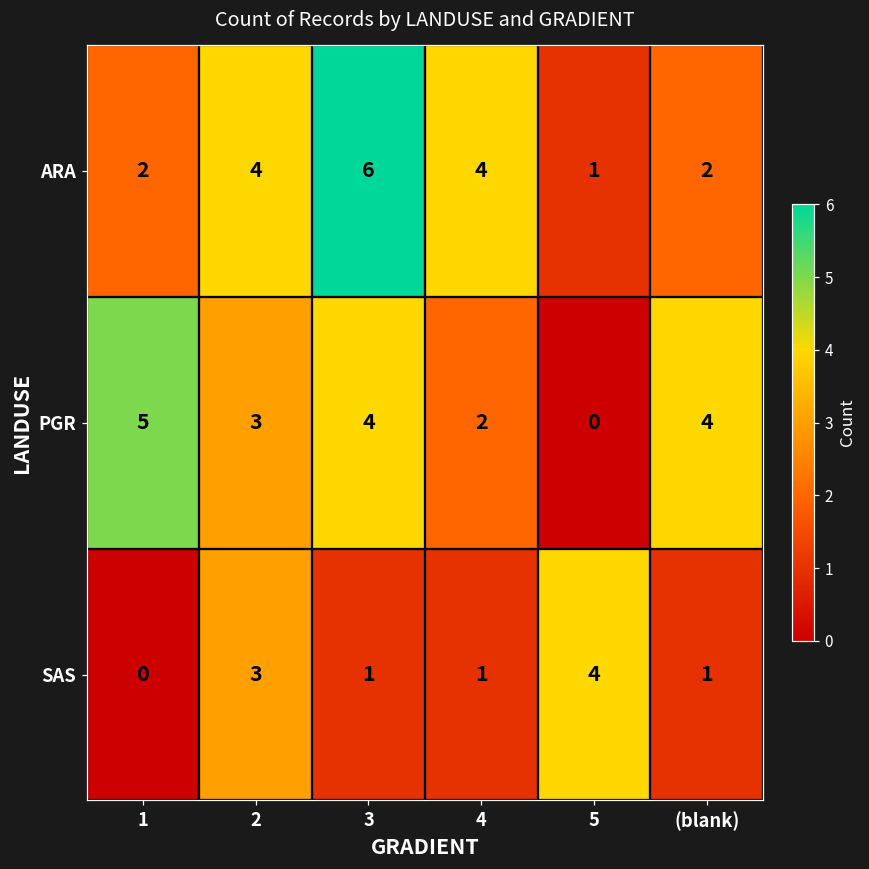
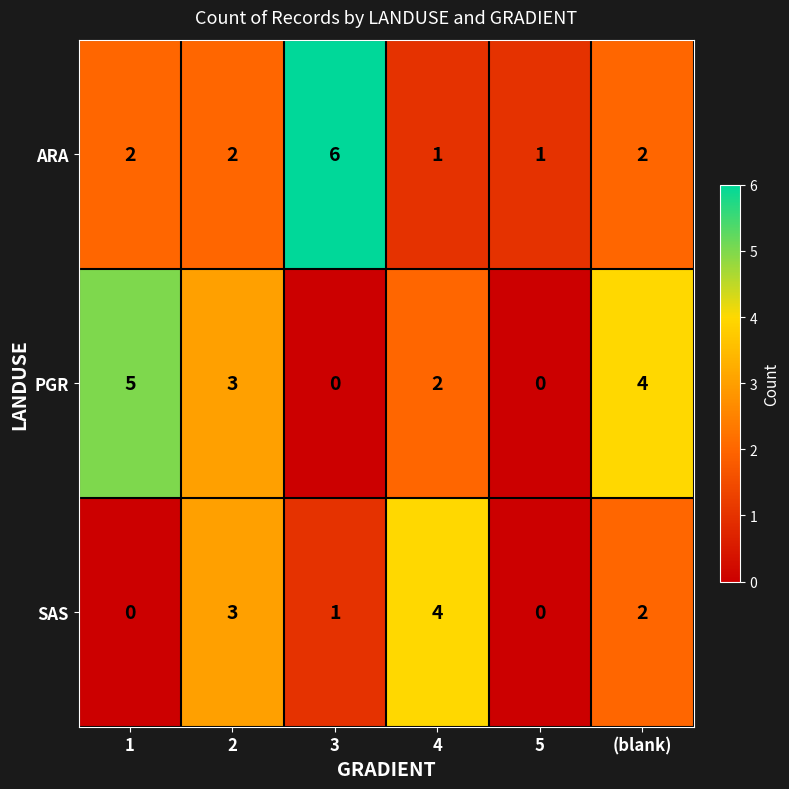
ARA, 2: 4 -> 2
ARA, 4: 4 -> 1
PGR, 3: 4 -> 0
SAS, 4: 1 -> 4
SAS, 5: 4 -> 0
SAS, (blank): 1 -> 2
